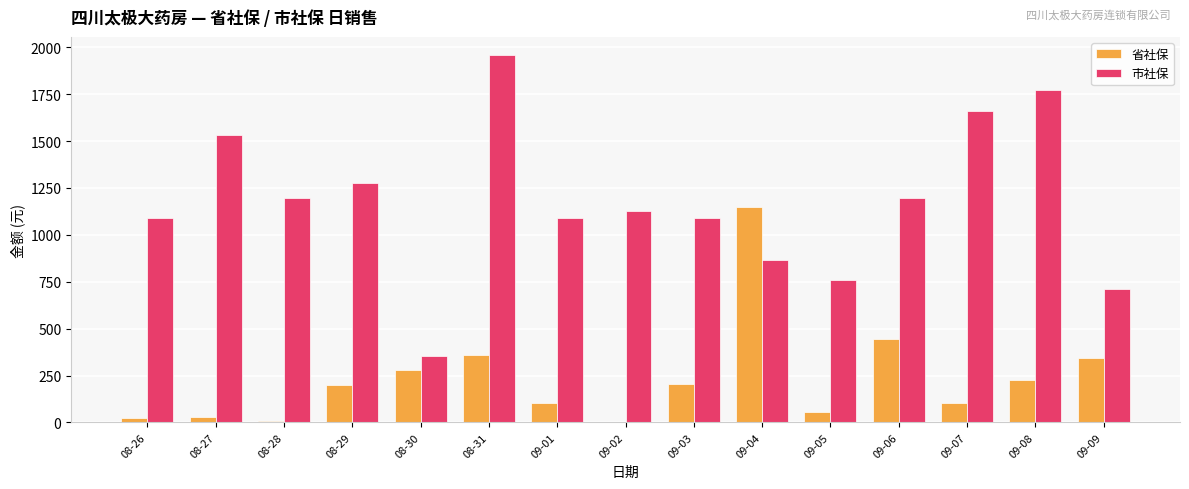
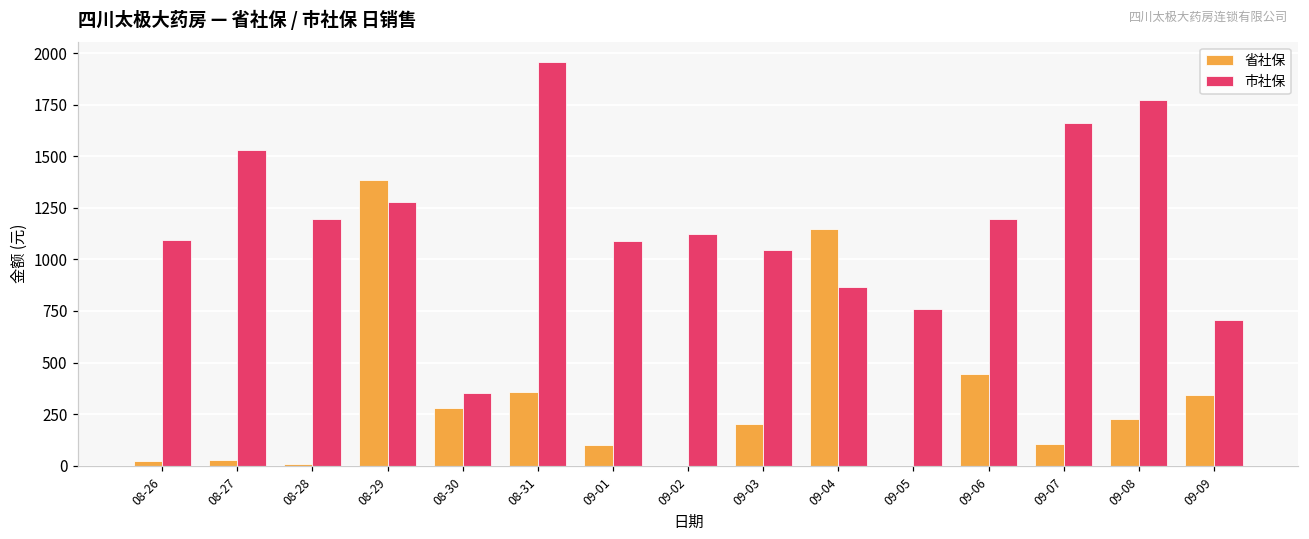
省社保, 08-29: 200 -> 1380
市社保, 09-03: 1090 -> 1040
省社保, 09-05: 60 -> 0
